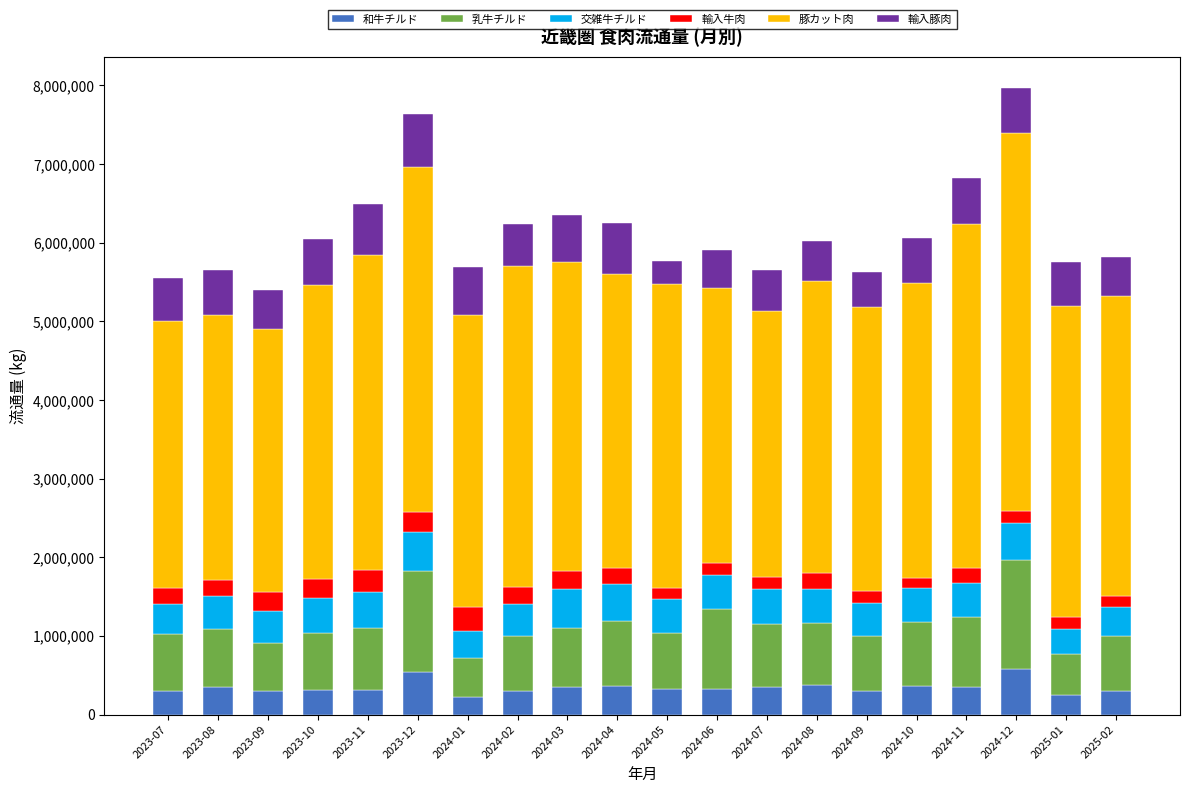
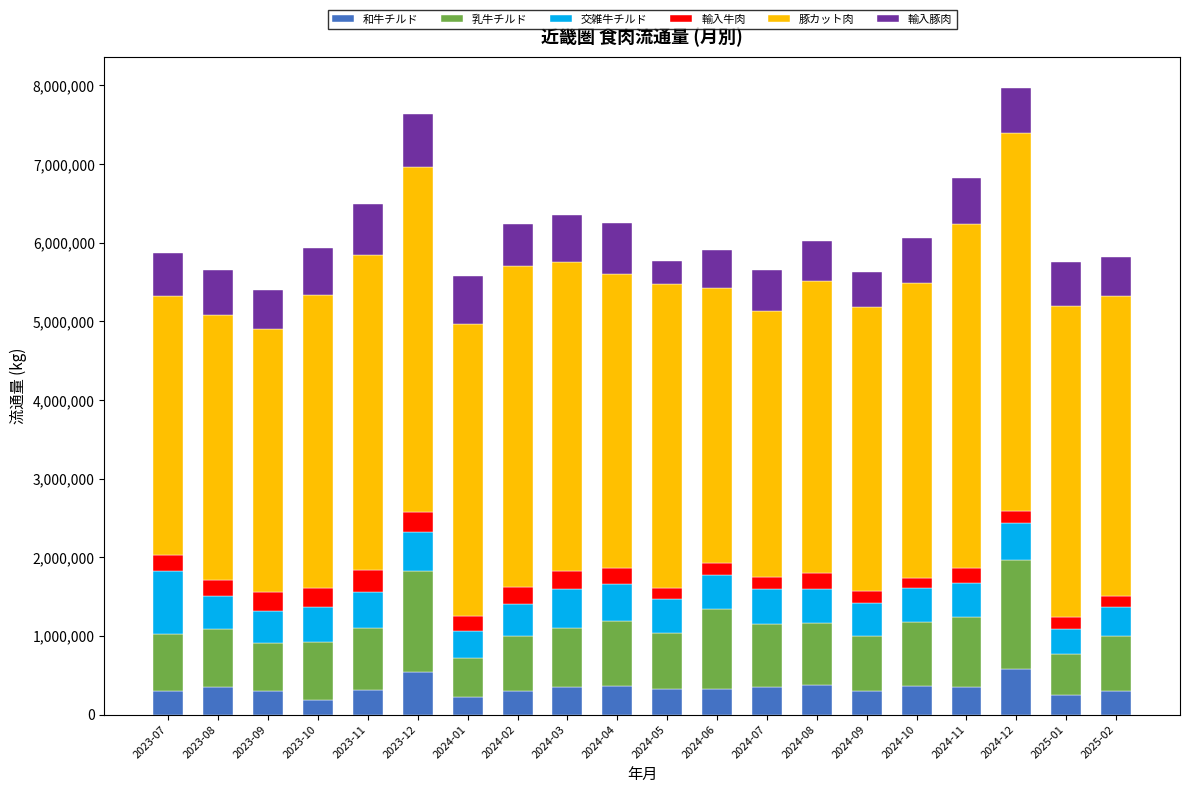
交雑牛チルド, 2023-07: 400,000 -> 800,000
豚カット肉, 2023-07: 3,400,000 -> 3,300,000
和牛チルド, 2023-10: 300,000 -> 200,000
輸入牛肉, 2024-01: 300,000 -> 200,000
